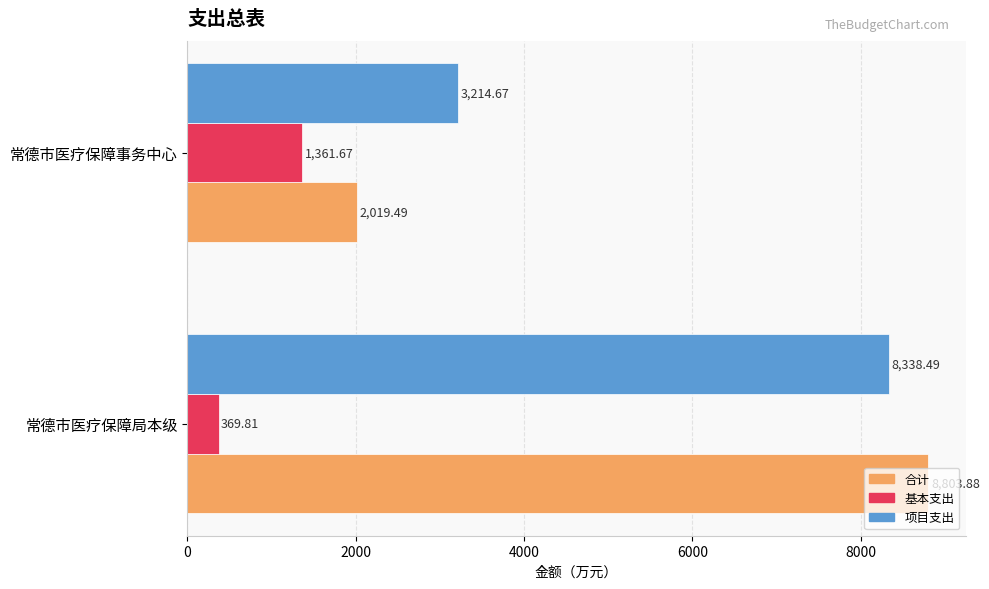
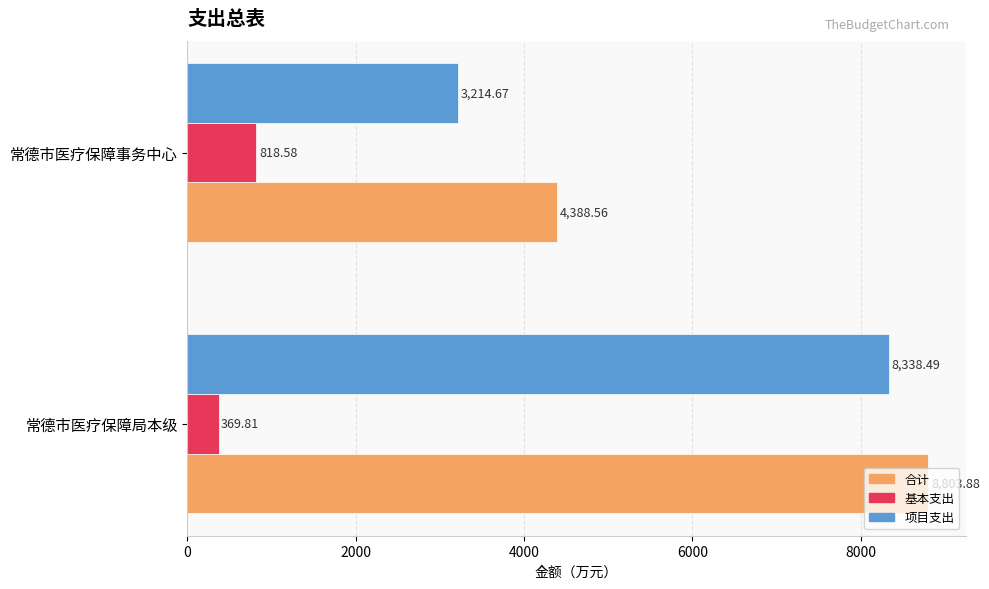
基本支出, 常德市医疗保障事务中心: 1,361.67 -> 818.58
合计, 常德市医疗保障事务中心: 2,019.49 -> 4,388.56
